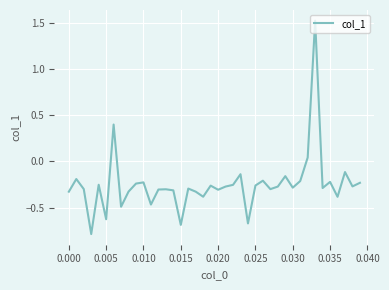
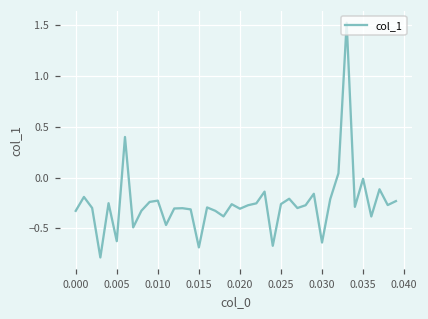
0.030: -0.3 -> -0.6
0.035: -0.2 -> 0.0
